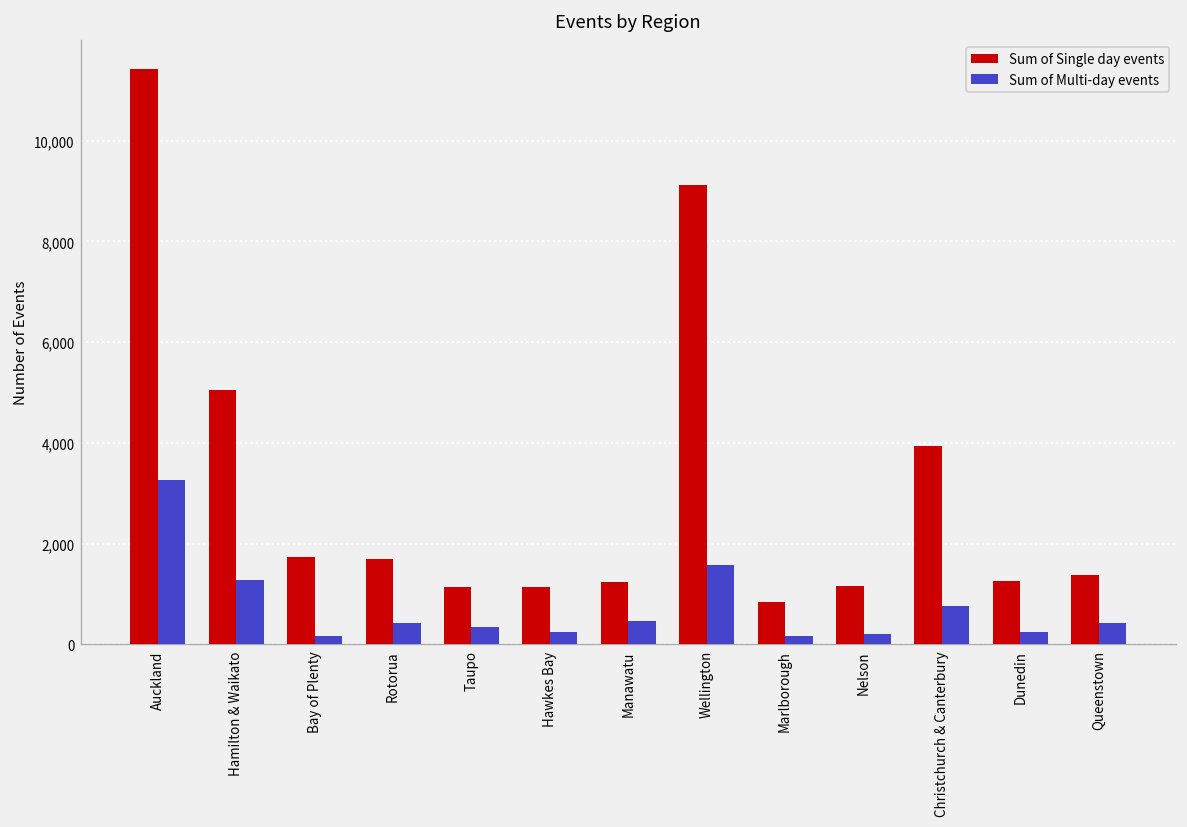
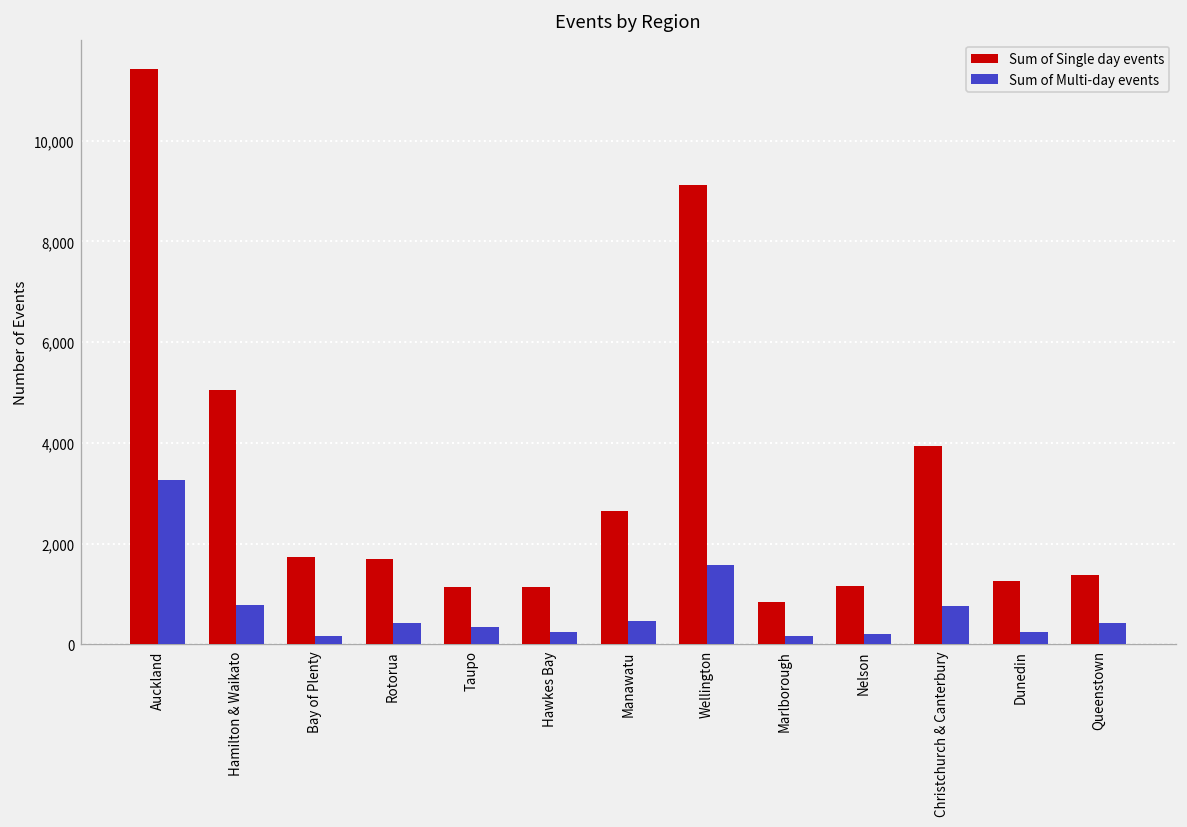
Sum of Multi-day events, Hamilton & Waikato: 1,300 -> 800
Sum of Single day events, Manawatu: 1,200 -> 2,700
